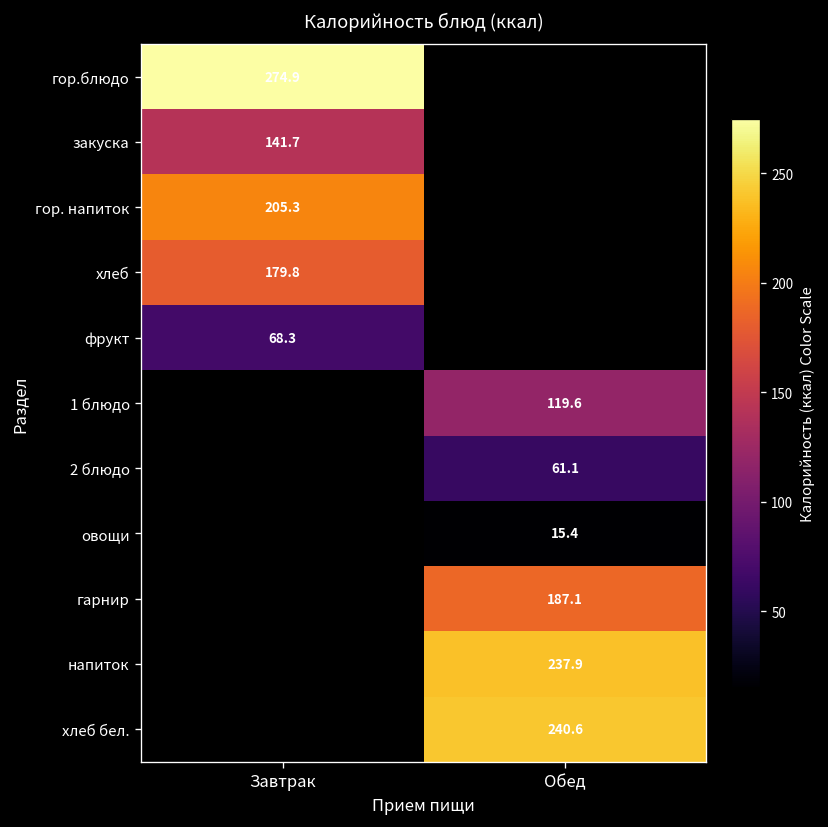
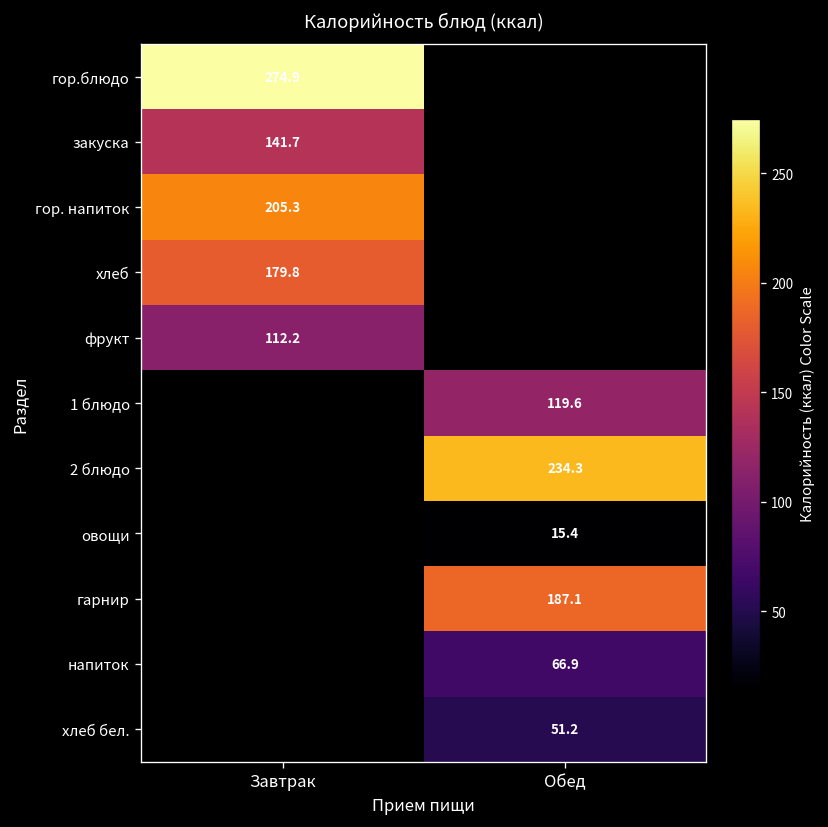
фрукт, Завтрак: 68.3 -> 112.2
2 блюдо, Обед: 61.1 -> 234.3
напиток, Обед: 237.9 -> 66.9
хлеб бел., Обед: 240.6 -> 51.2
